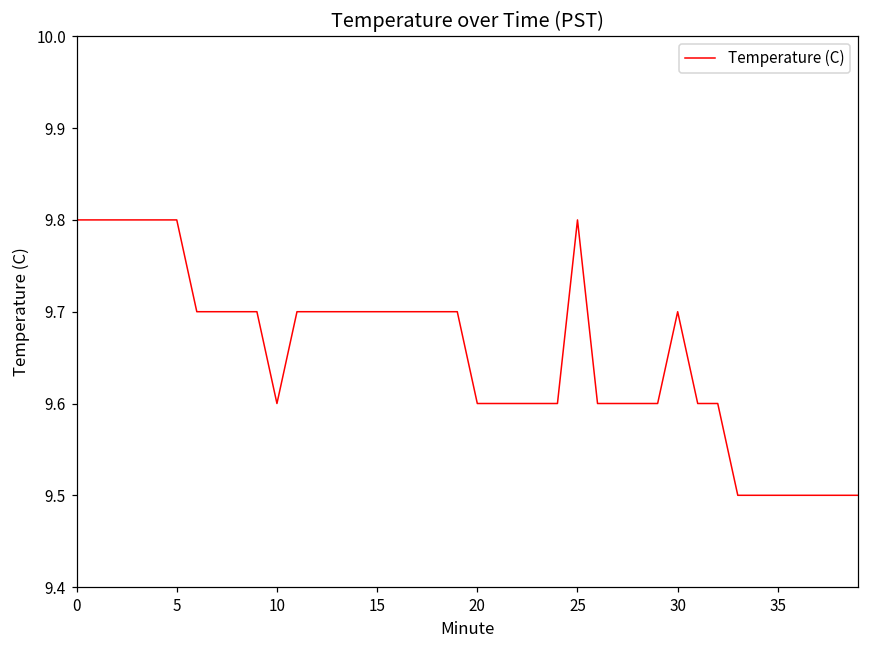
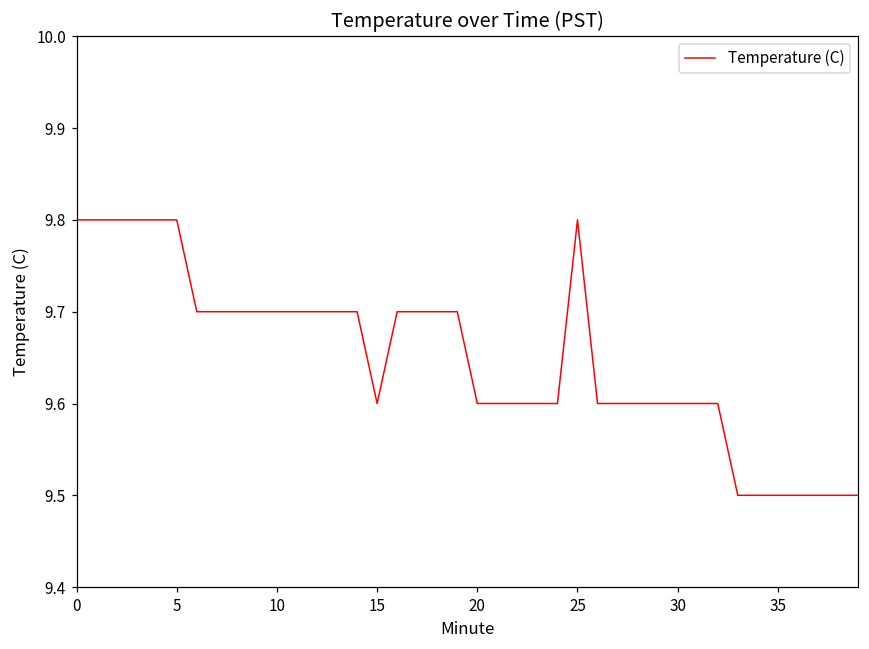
10: 9.6 -> 9.7
15: 9.7 -> 9.6
30: 9.7 -> 9.6
